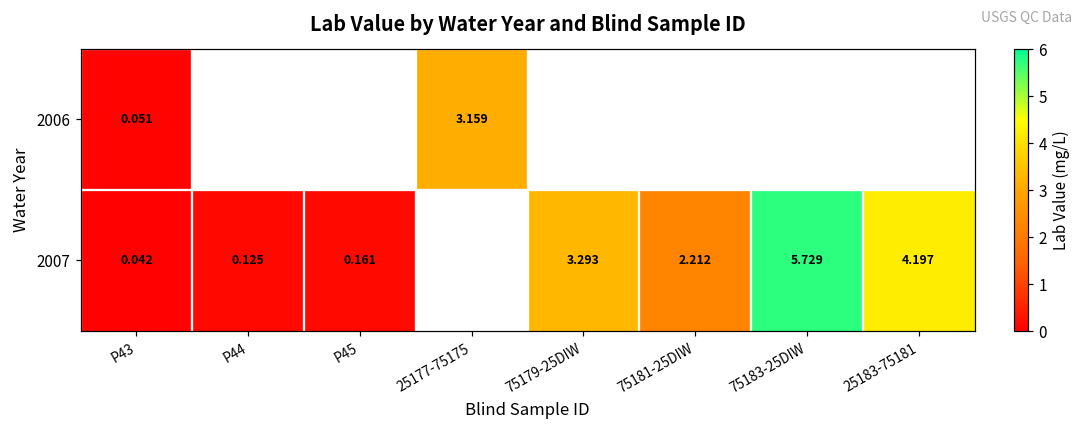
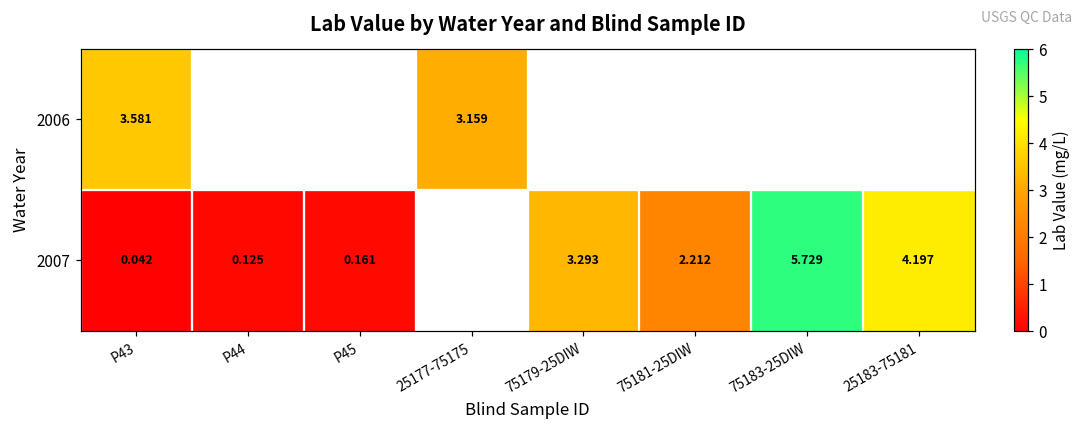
2006, P43: 0.051 -> 3.581
